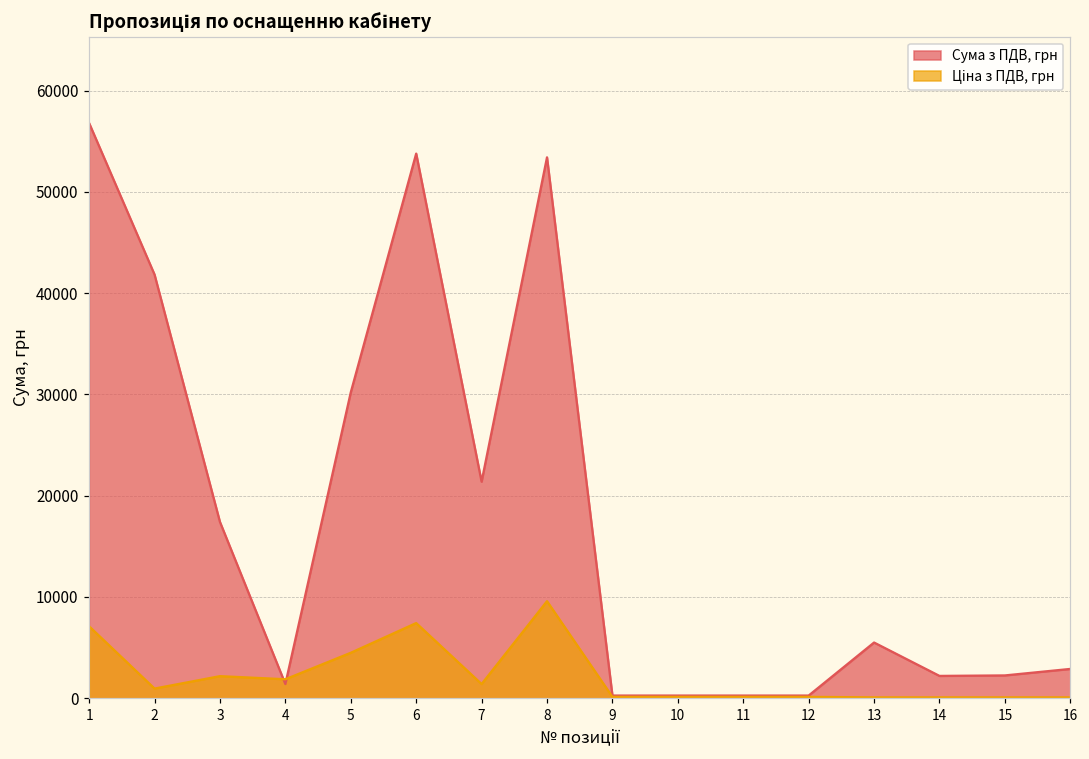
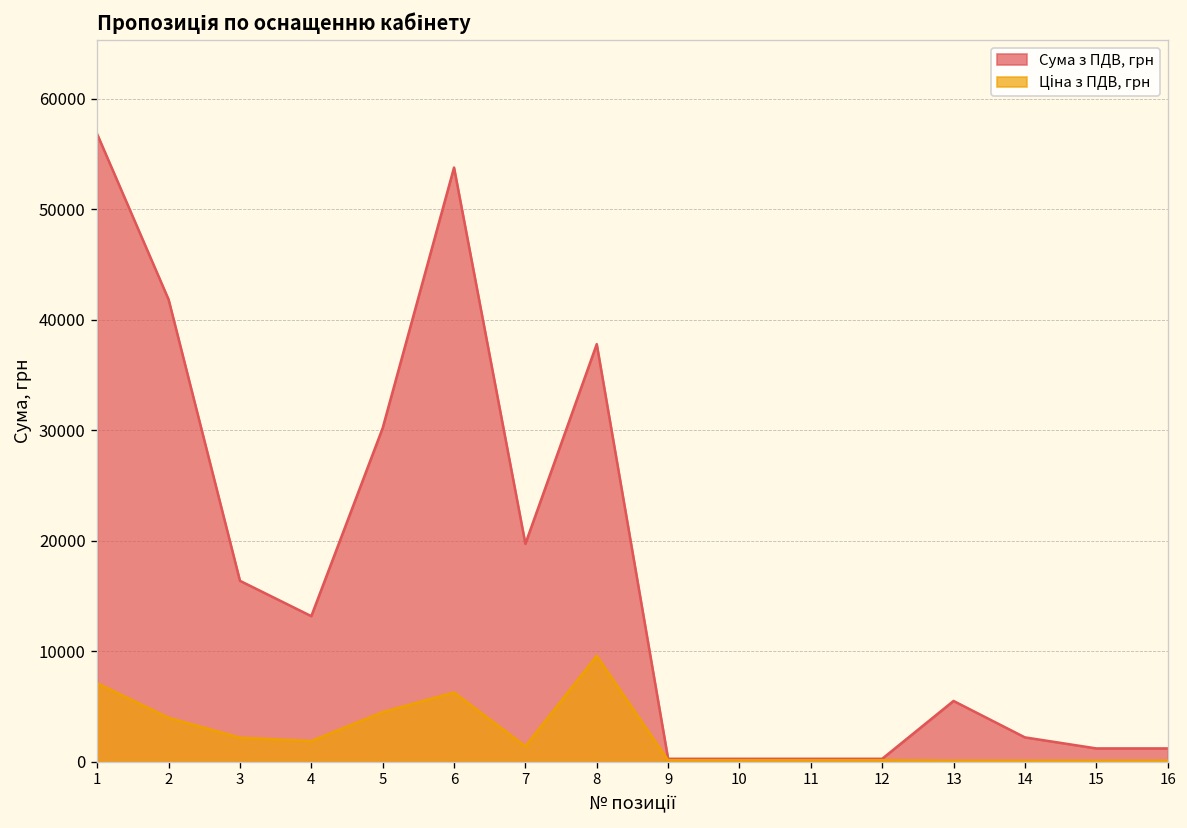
Ціна з ПДВ, грн, 2: 1000 -> 4000
Сума з ПДВ, грн, 3: 17000 -> 16000
Сума з ПДВ, грн, 4: 1000 -> 13000
Ціна з ПДВ, грн, 6: 7000 -> 6000
Сума з ПДВ, грн, 7: 21000 -> 20000
Сума з ПДВ, грн, 8: 53000 -> 38000
Сума з ПДВ, грн, 15: 2000 -> 1000
Сума з ПДВ, грн, 16: 3000 -> 1000
